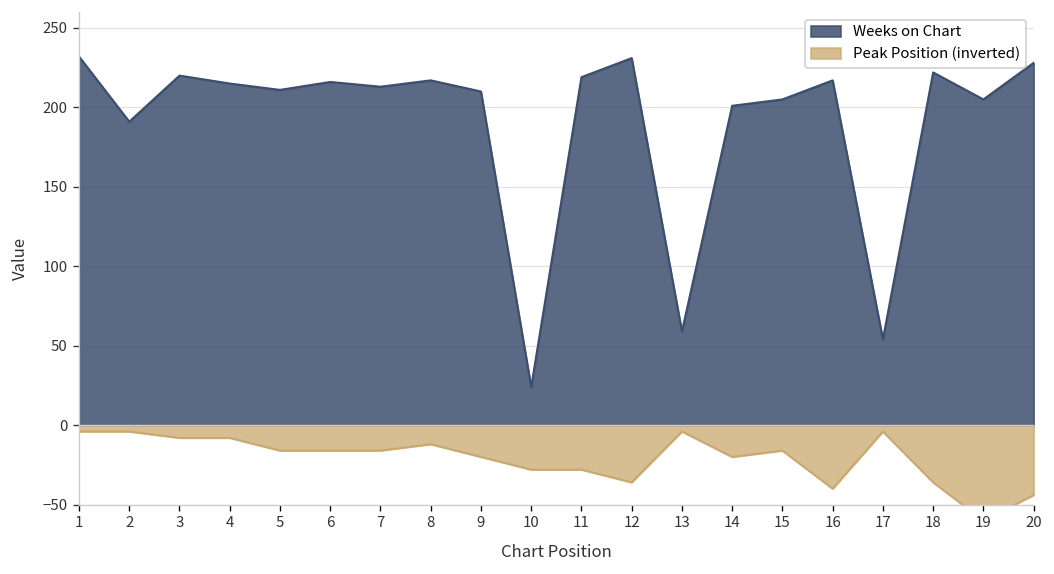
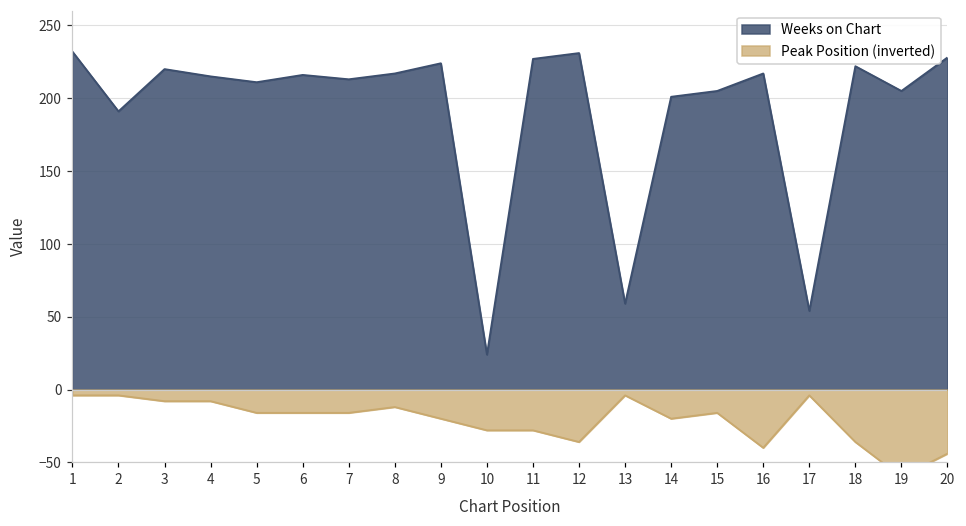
Weeks on Chart, 9: 210 -> 224
Weeks on Chart, 11: 219 -> 227
